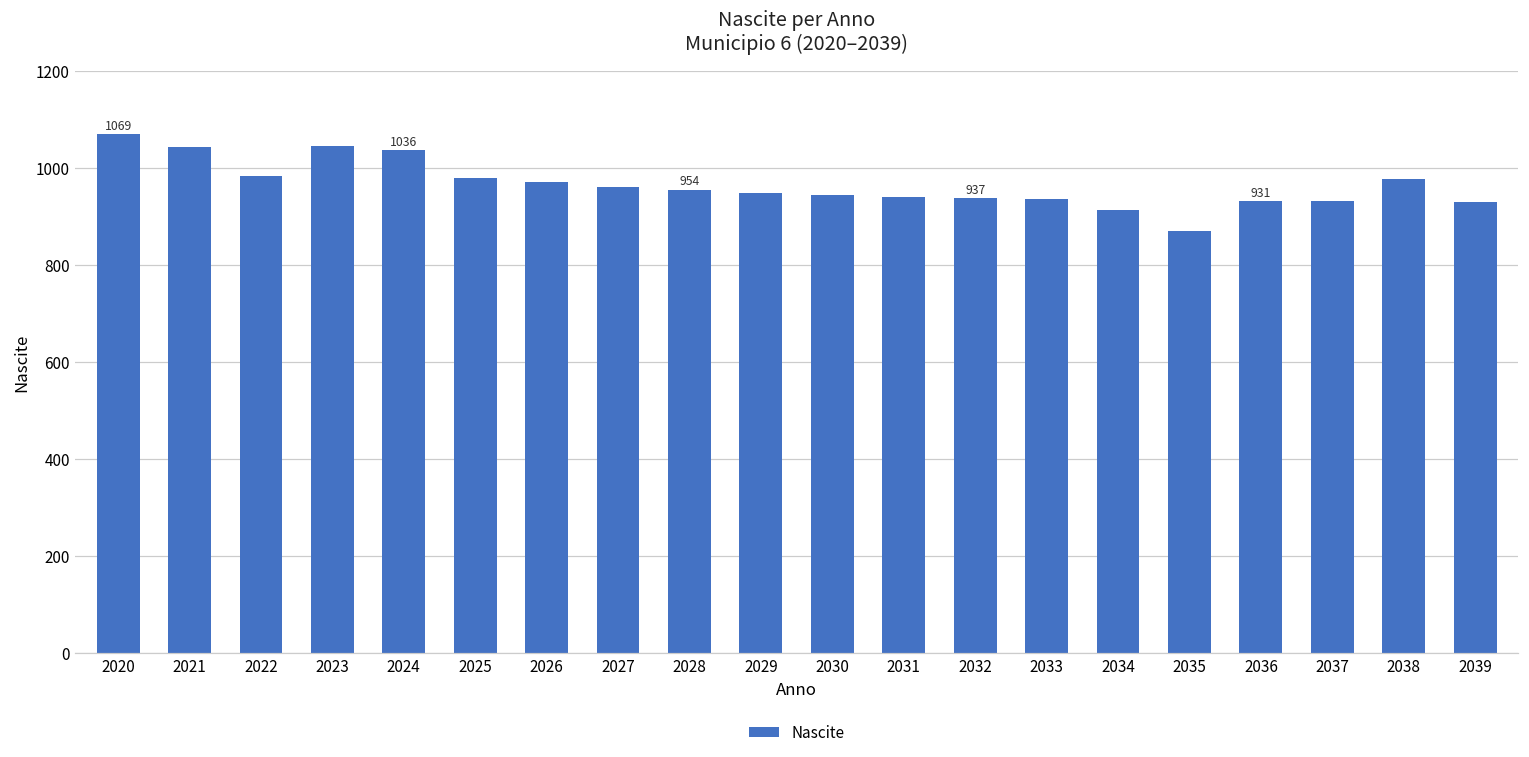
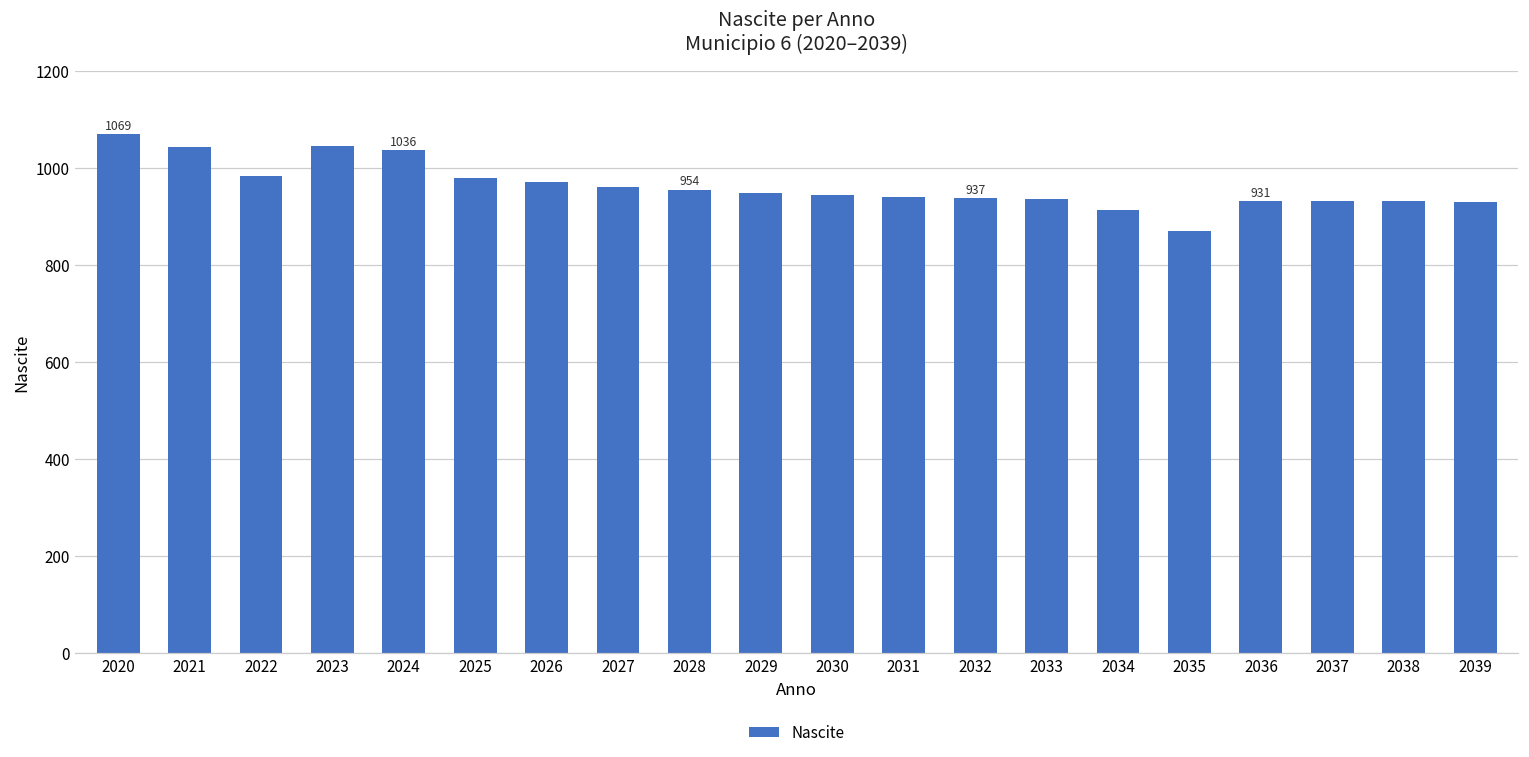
2038: 980 -> 930
